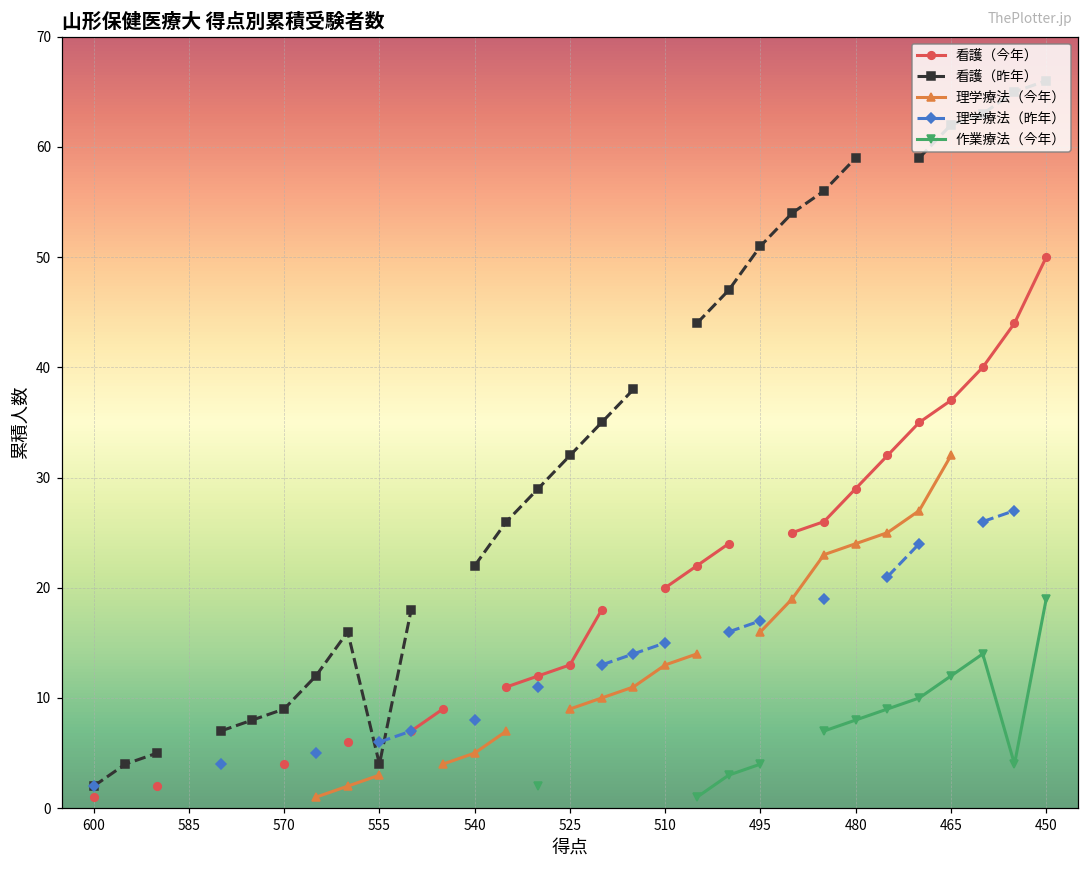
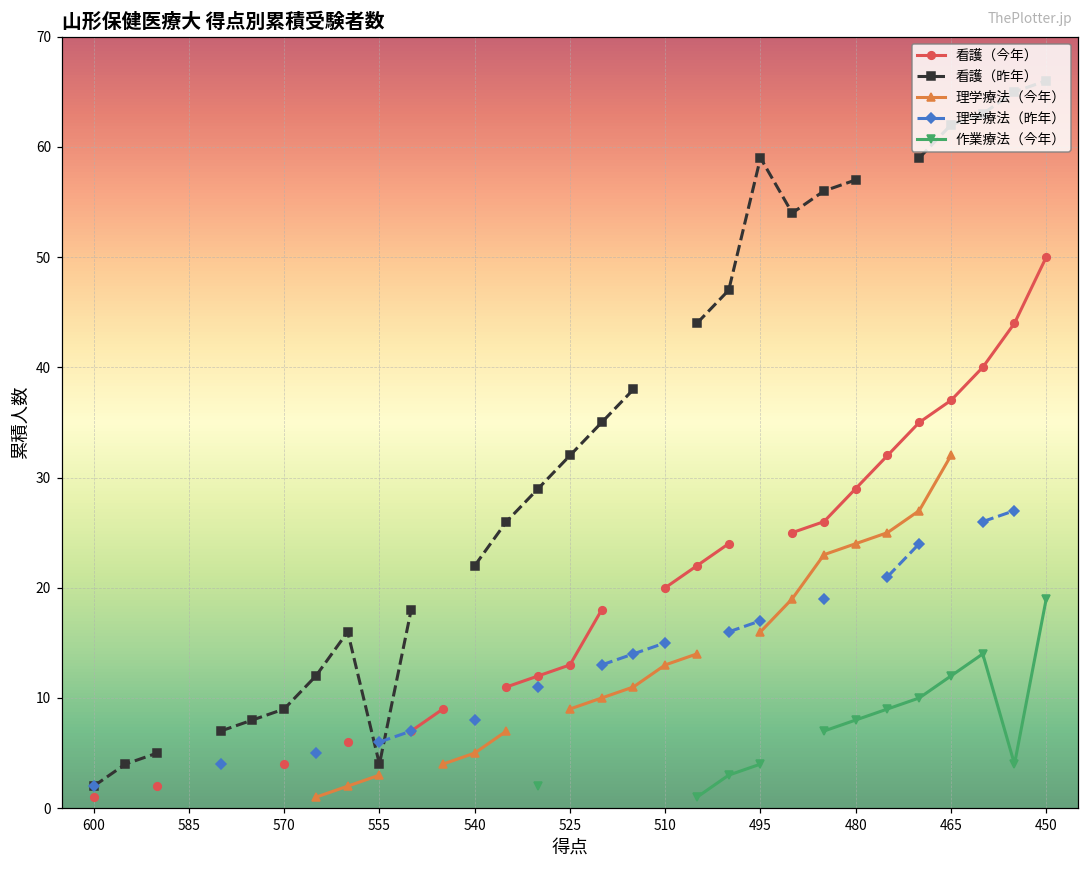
看護（昨年）, 495: 51 -> 59
看護（昨年）, 480: 59 -> 57
